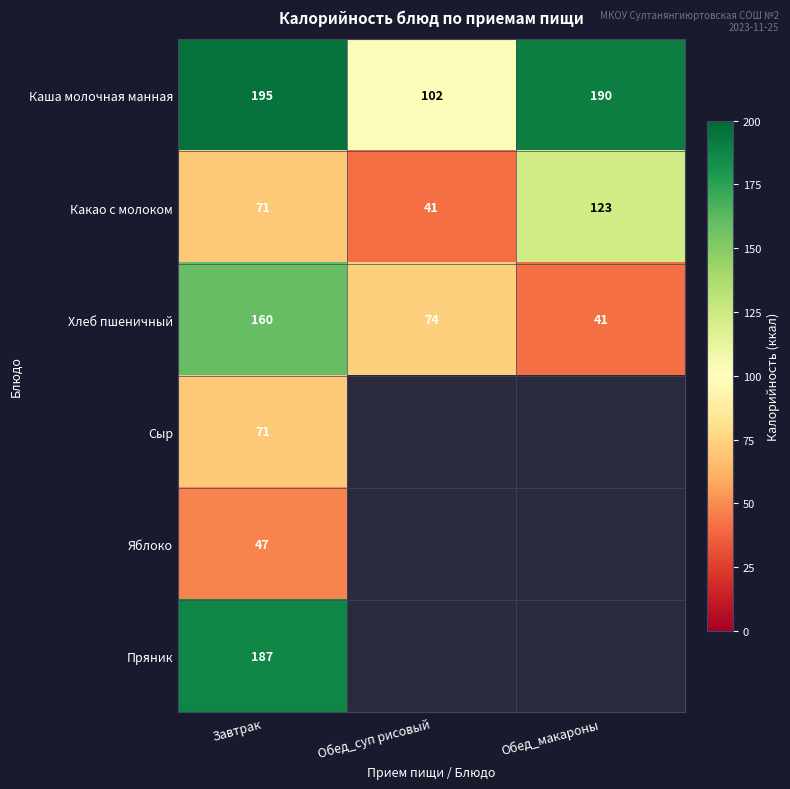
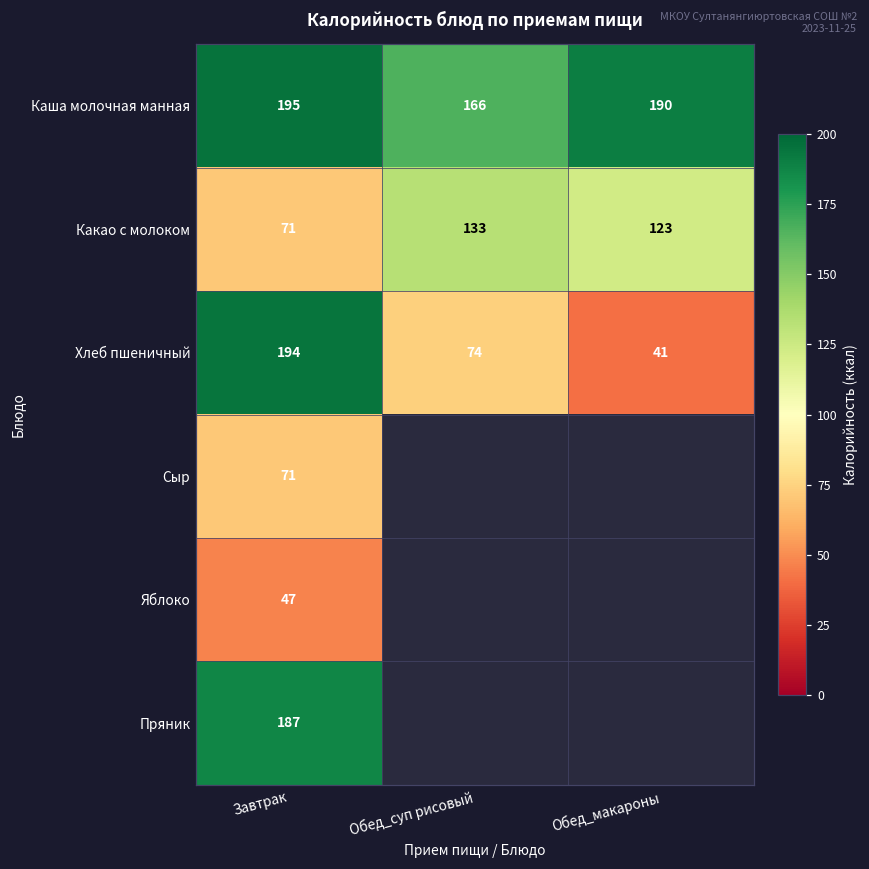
Каша молочная манная, Обед_суп рисовый: 102 -> 166
Какао с молоком, Обед_суп рисовый: 41 -> 133
Хлеб пшеничный, Завтрак: 160 -> 194
